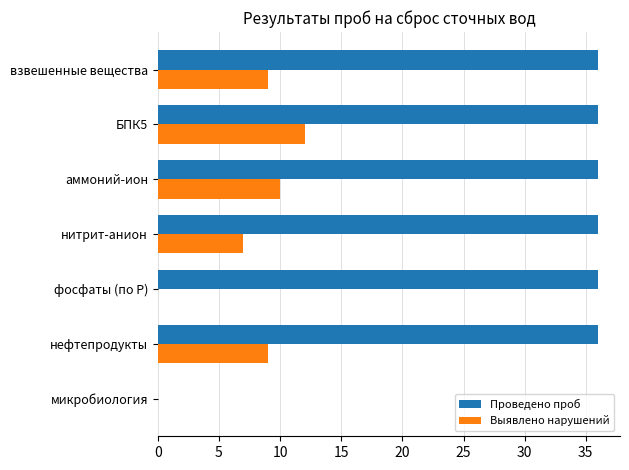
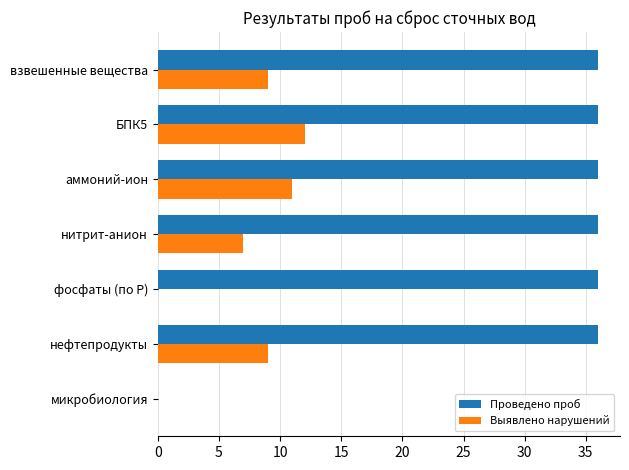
Выявлено нарушений, аммоний-ион: 10 -> 11
